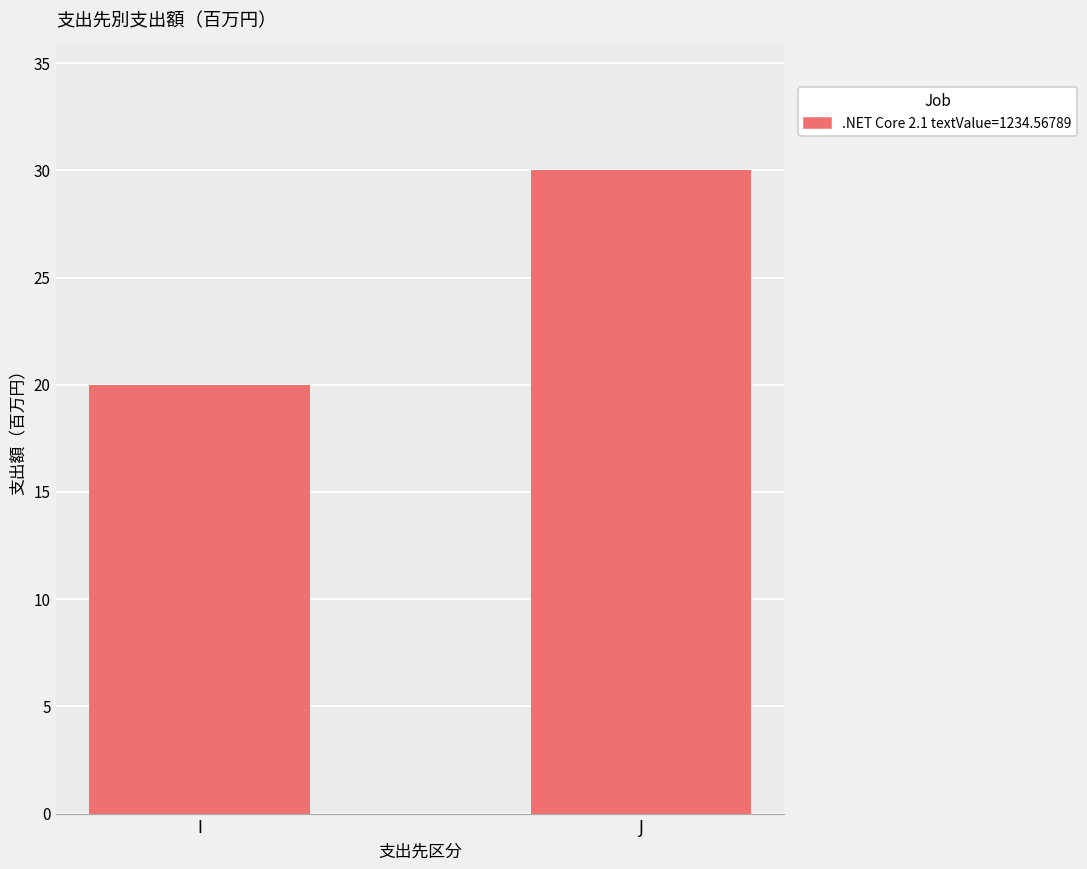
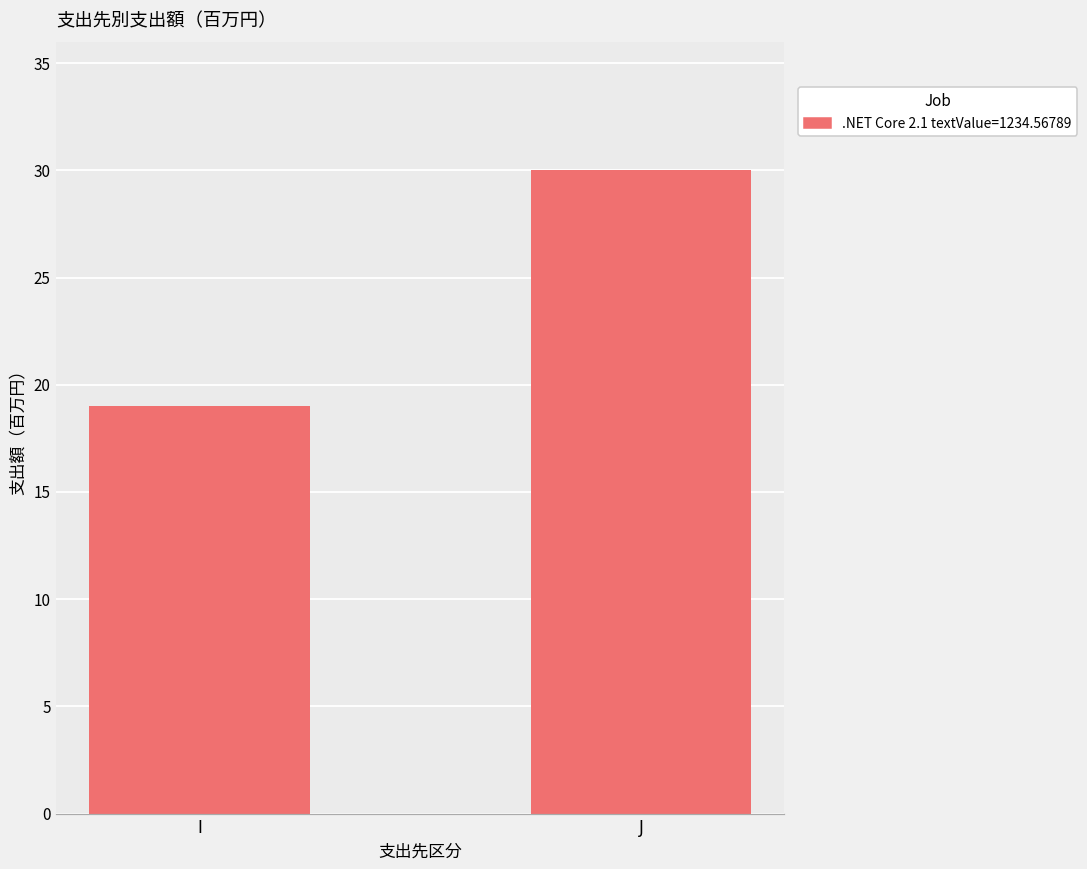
I: 20 -> 19
